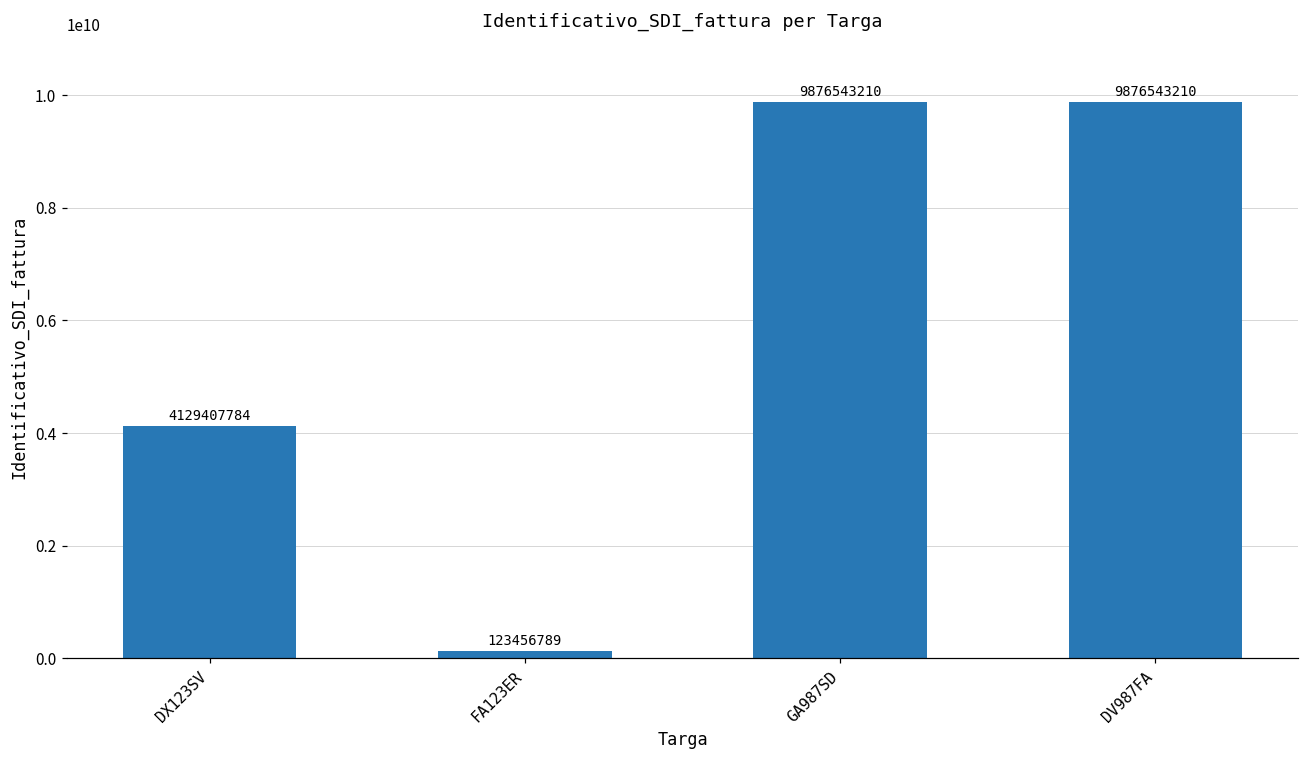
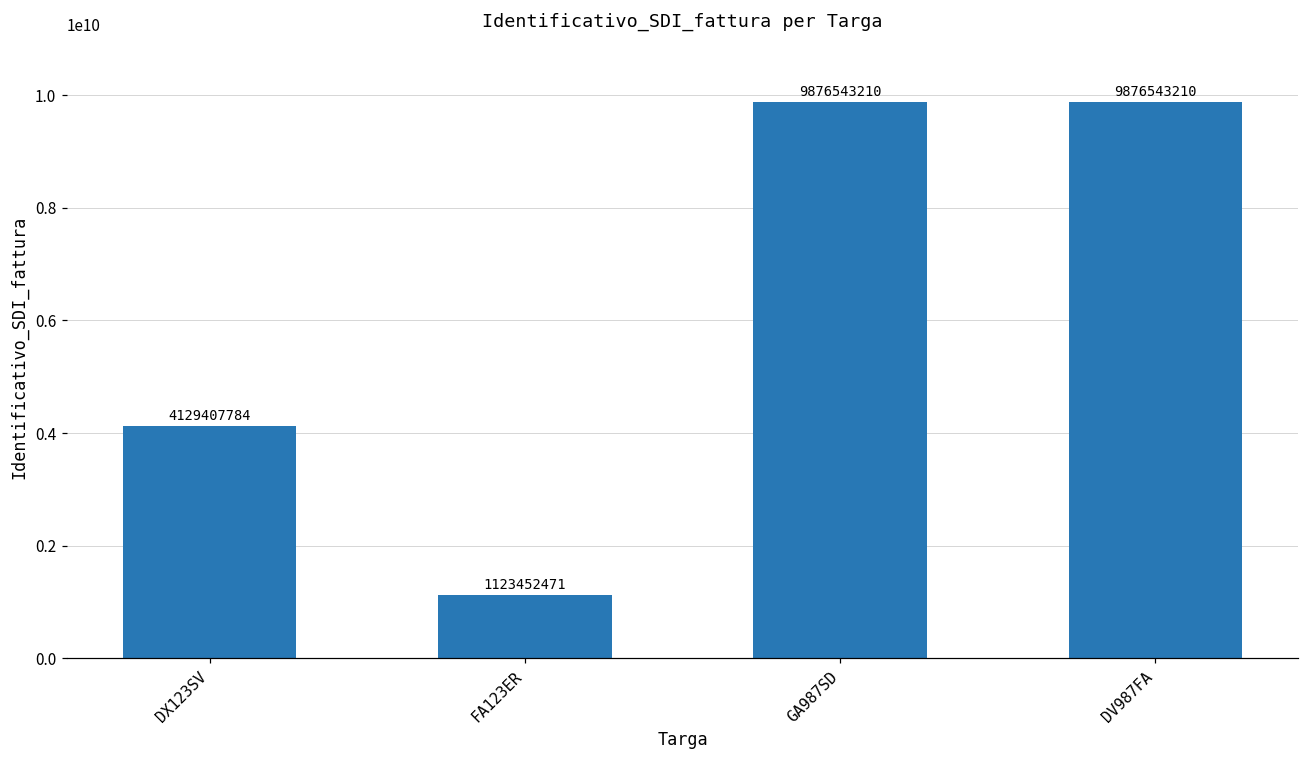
FA123ER: 123456789 -> 1123452471
